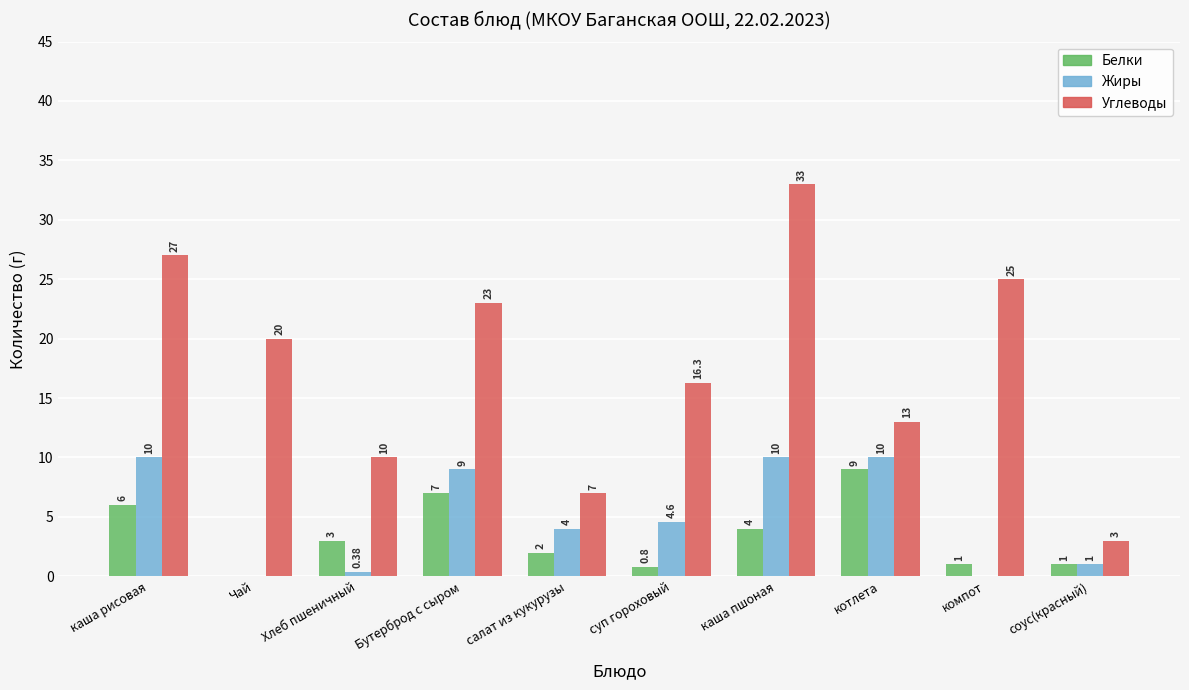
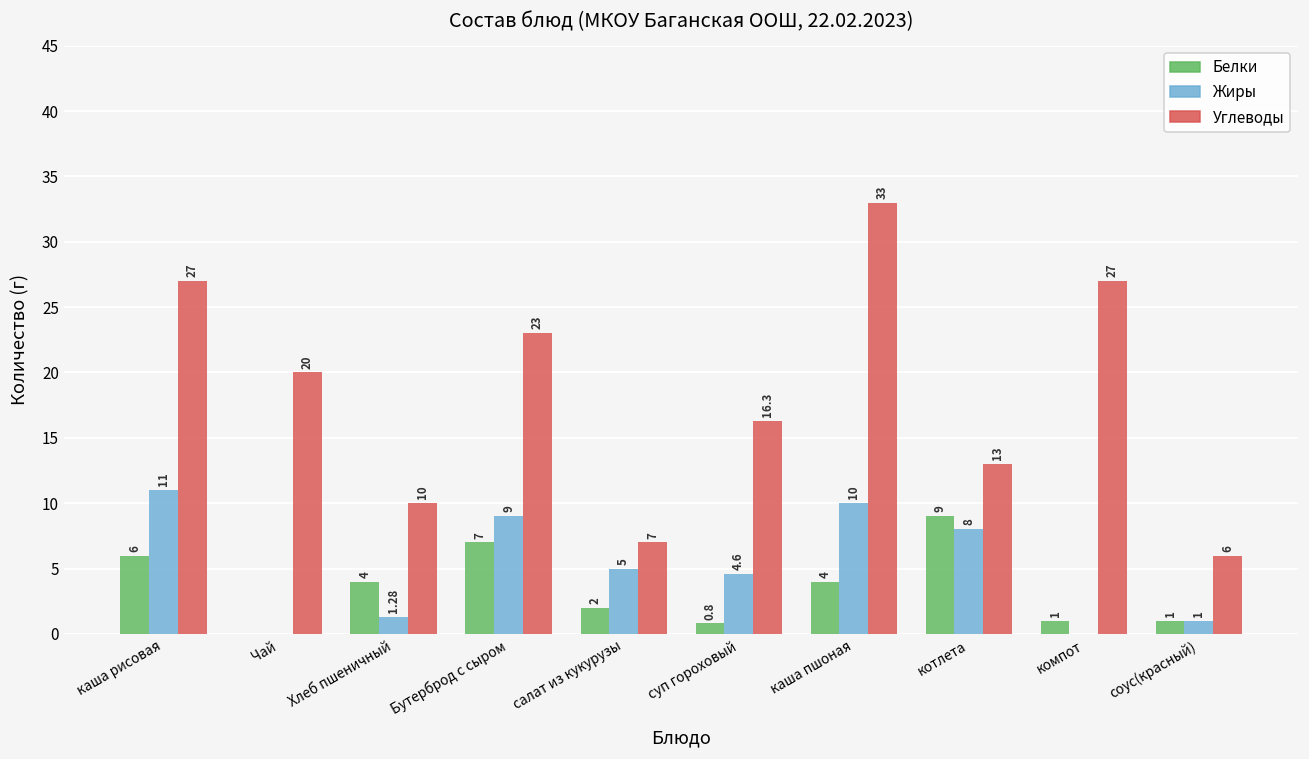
Жиры, каша рисовая: 10 -> 11
Белки, Хлеб пшеничный: 3 -> 4
Жиры, Хлеб пшеничный: 0.38 -> 1.28
Жиры, салат из кукурузы: 4 -> 5
Жиры, котлета: 10 -> 8
Углеводы, компот: 25 -> 27
Углеводы, соус(красный): 3 -> 6
